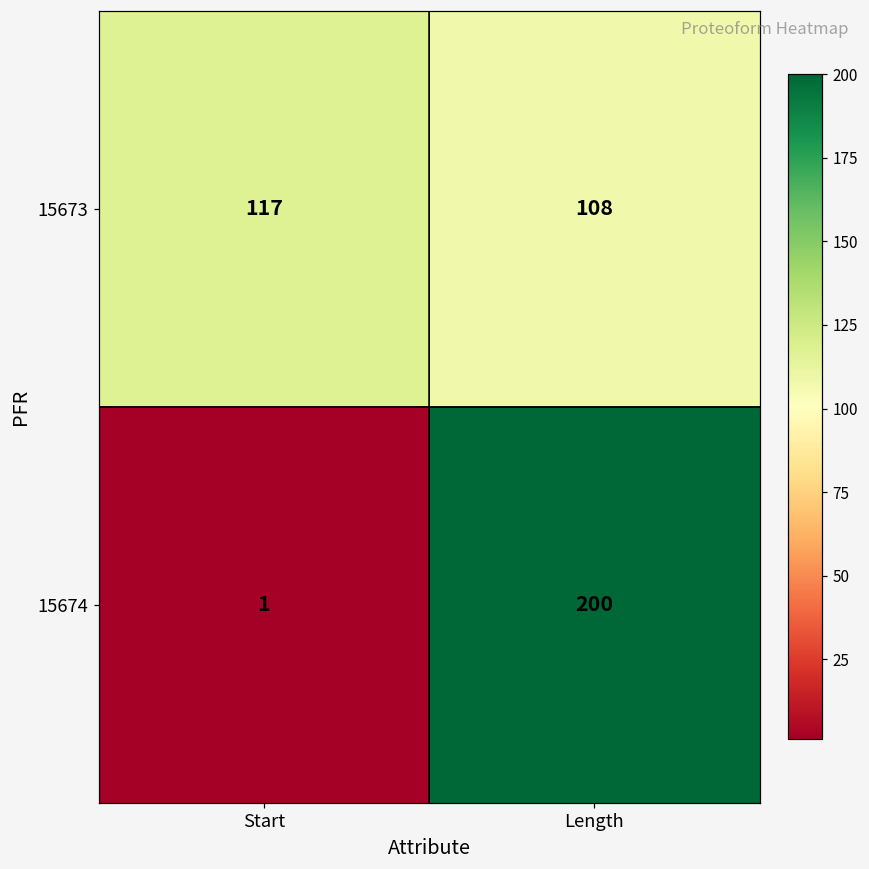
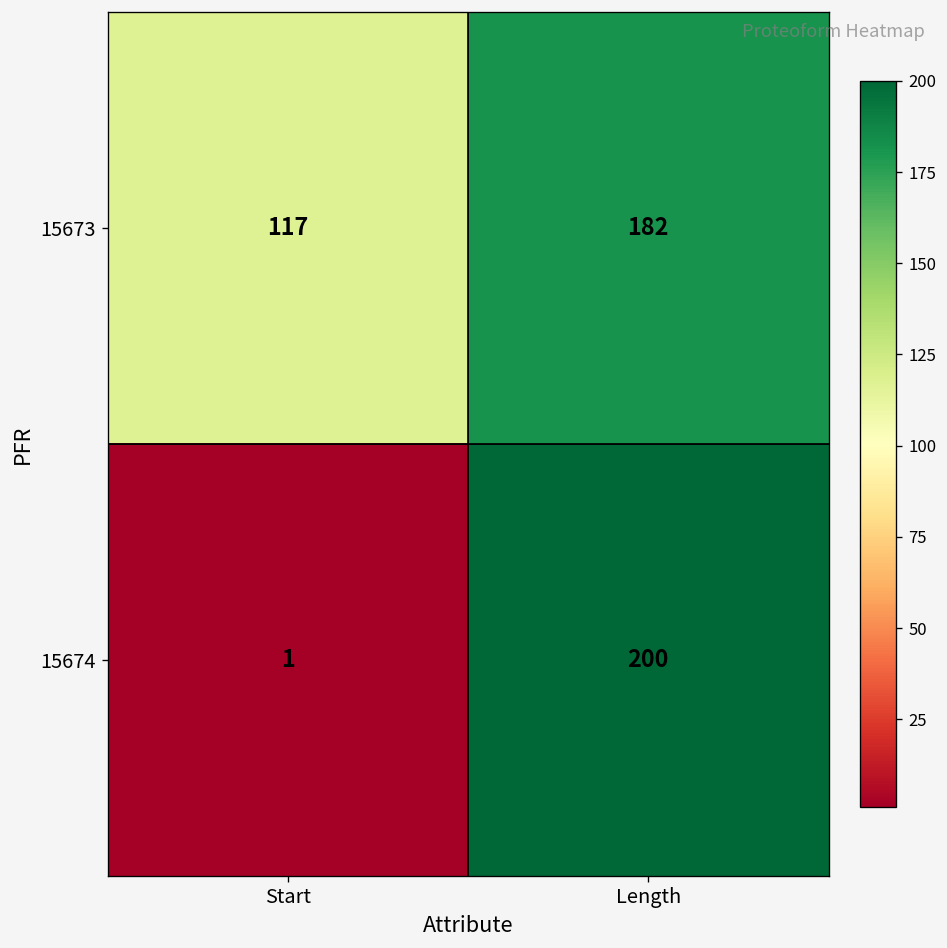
15673, Length: 108 -> 182
